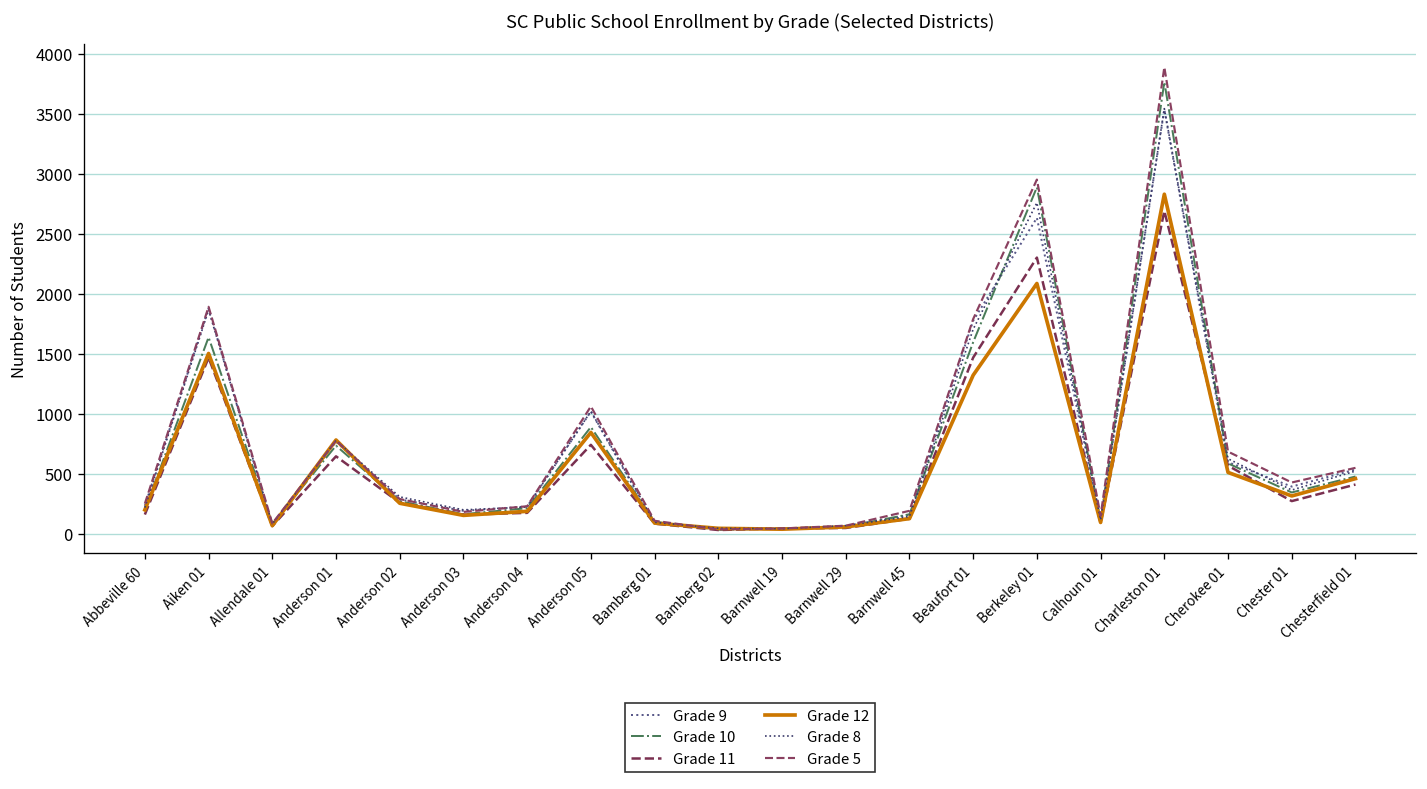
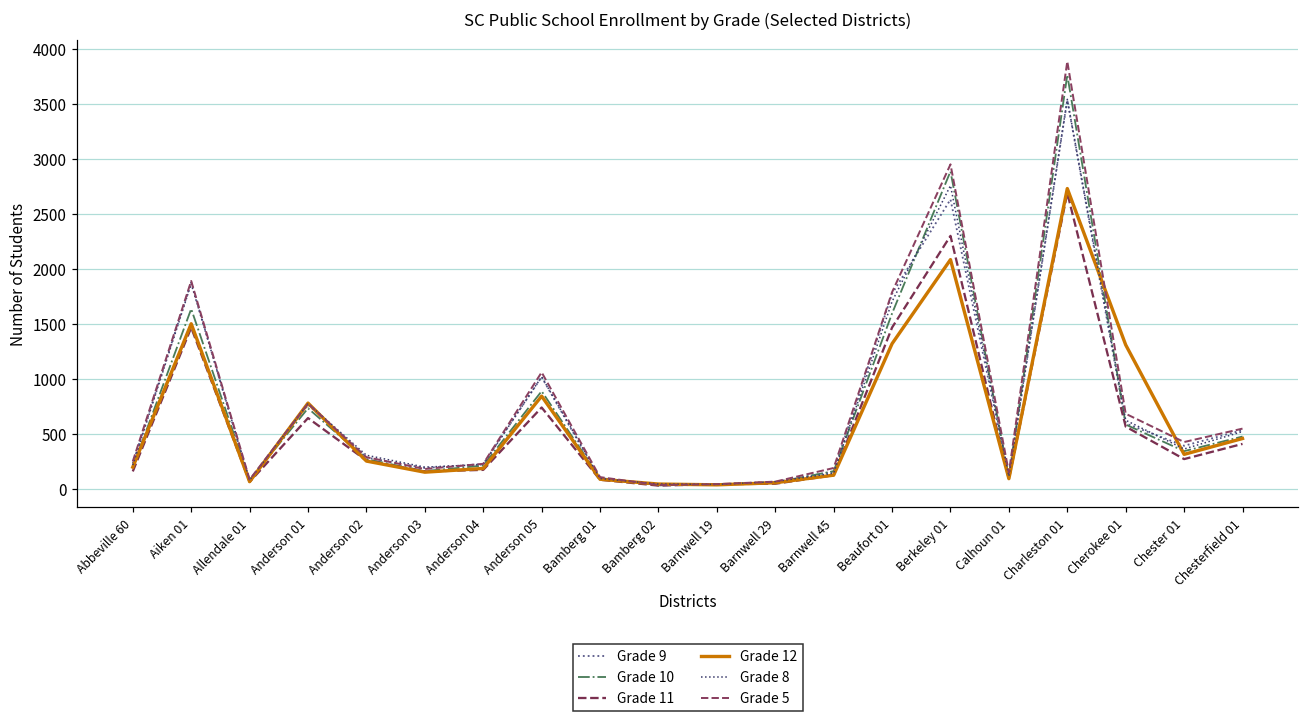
Grade 12, Charleston 01: 2830 -> 2730
Grade 12, Cherokee 01: 510 -> 1310
